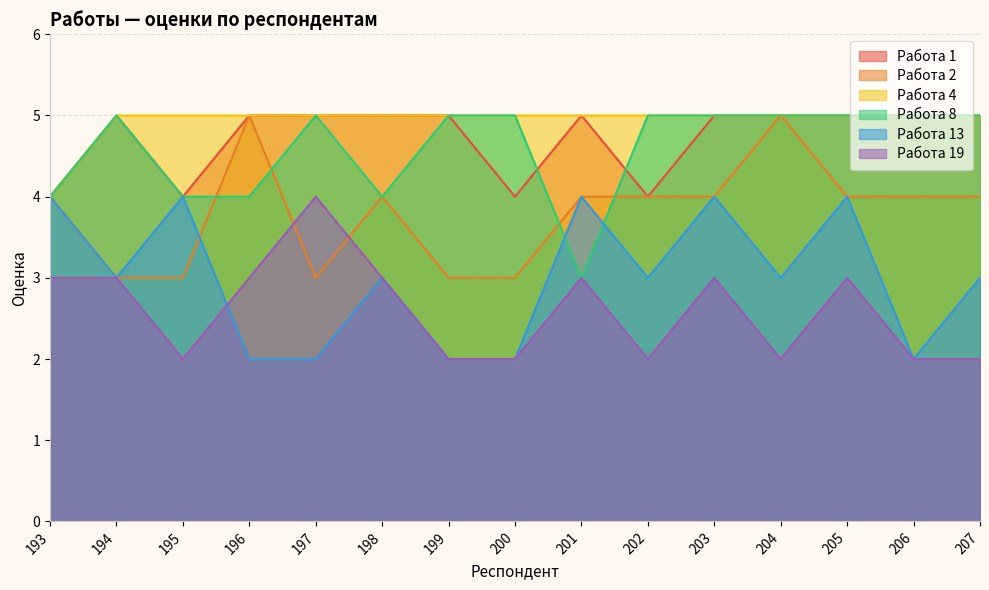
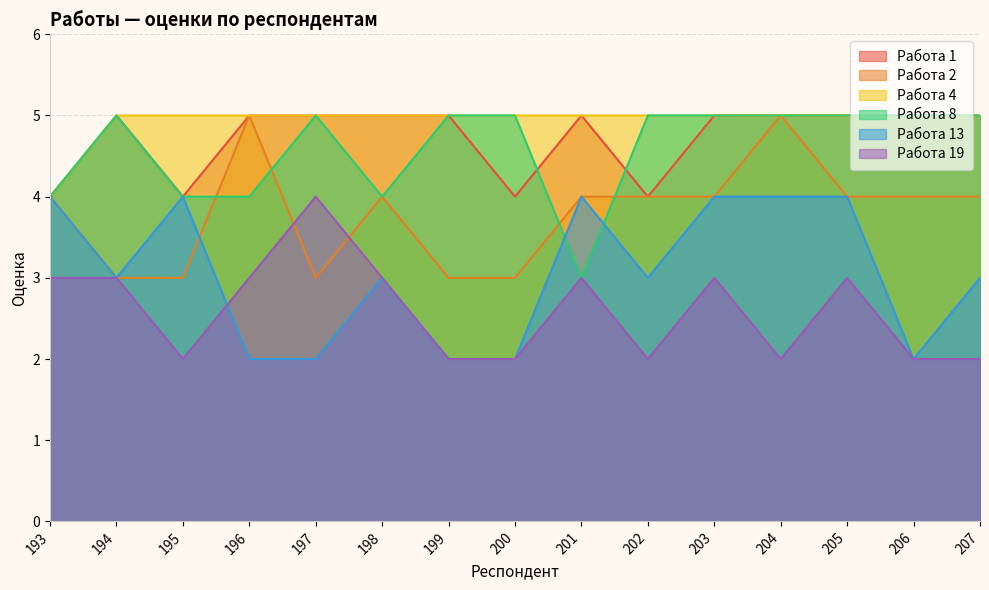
Работа 13, 204: 3 -> 4
